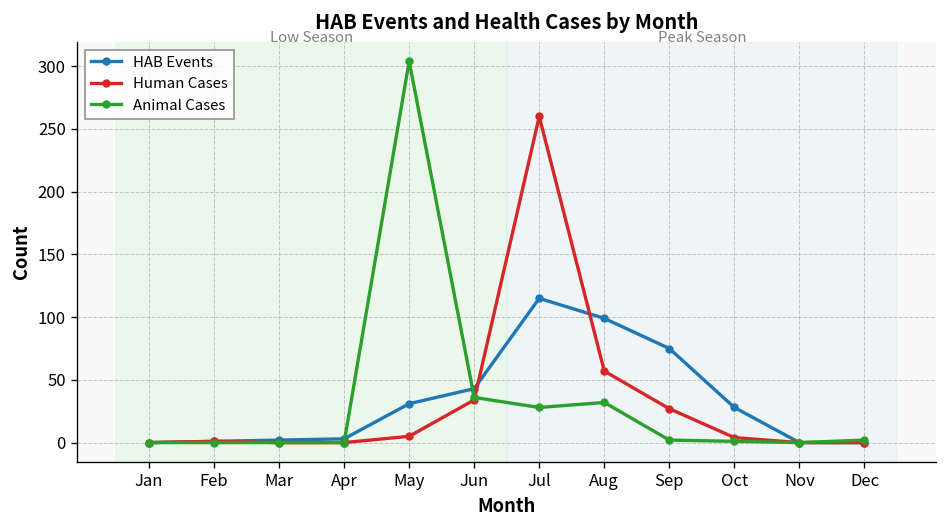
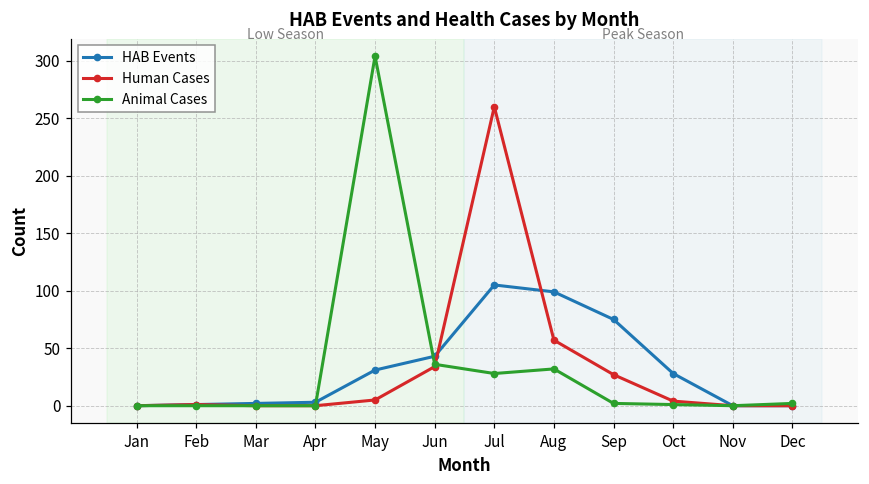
HAB Events, Jul: 115 -> 105
